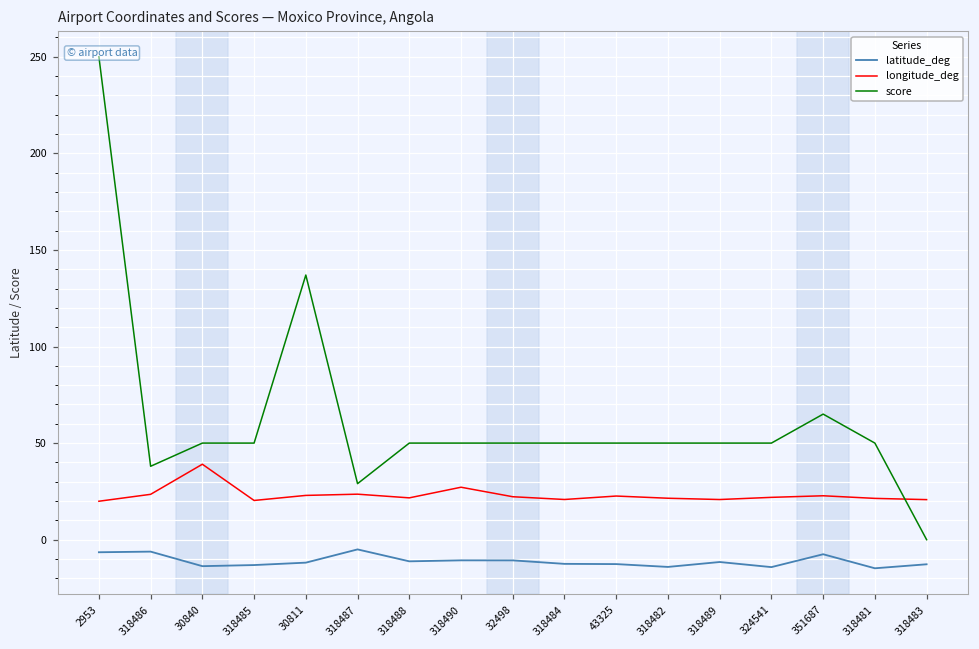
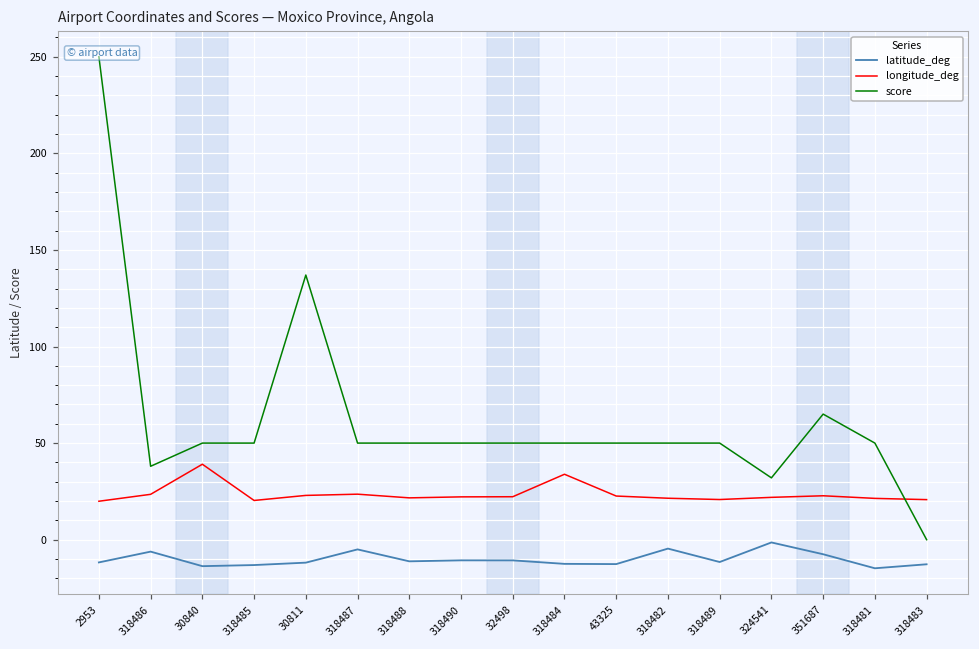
latitude_deg, 2953: -7 -> -12
score, 318487: 29 -> 50
longitude_deg, 318490: 27 -> 22
longitude_deg, 318484: 21 -> 34
latitude_deg, 318482: -14 -> -5
latitude_deg, 324541: -14 -> -1
score, 324541: 50 -> 32
